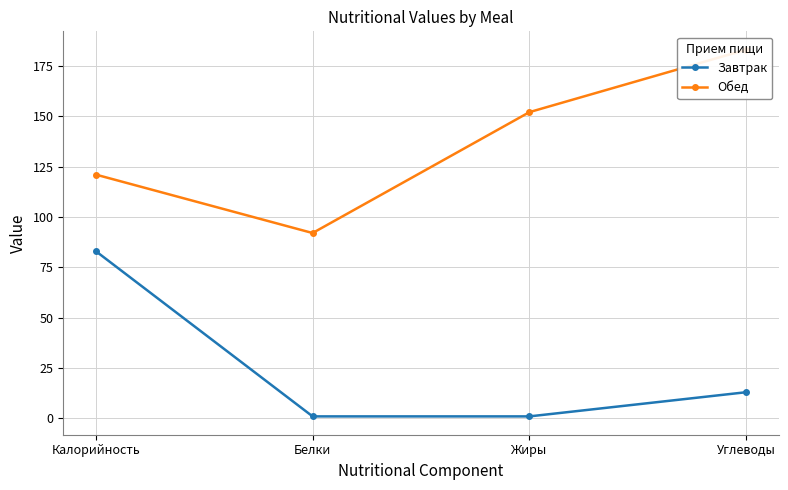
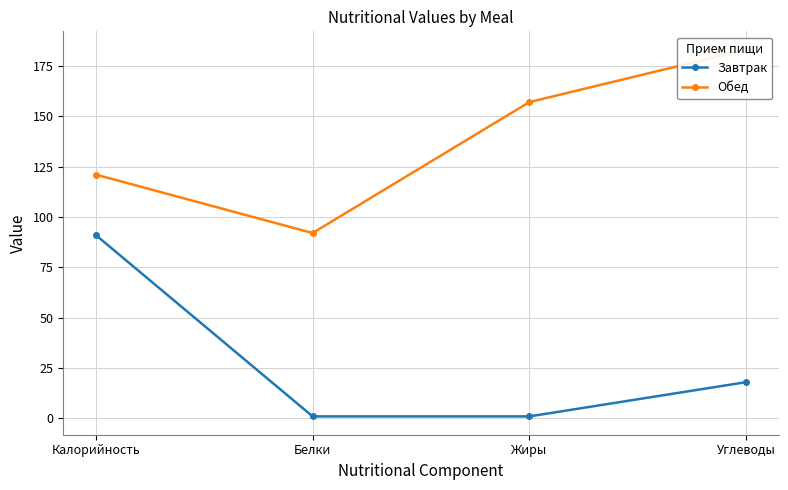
Завтрак, Калорийность: 83 -> 91
Обед, Жиры: 152 -> 157
Завтрак, Углеводы: 13 -> 18
